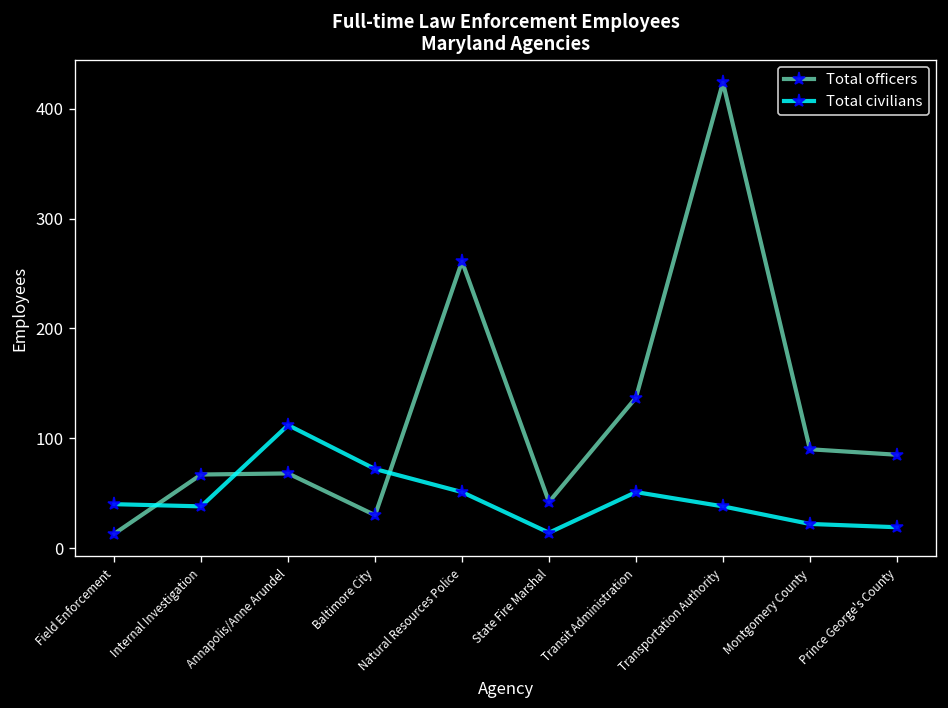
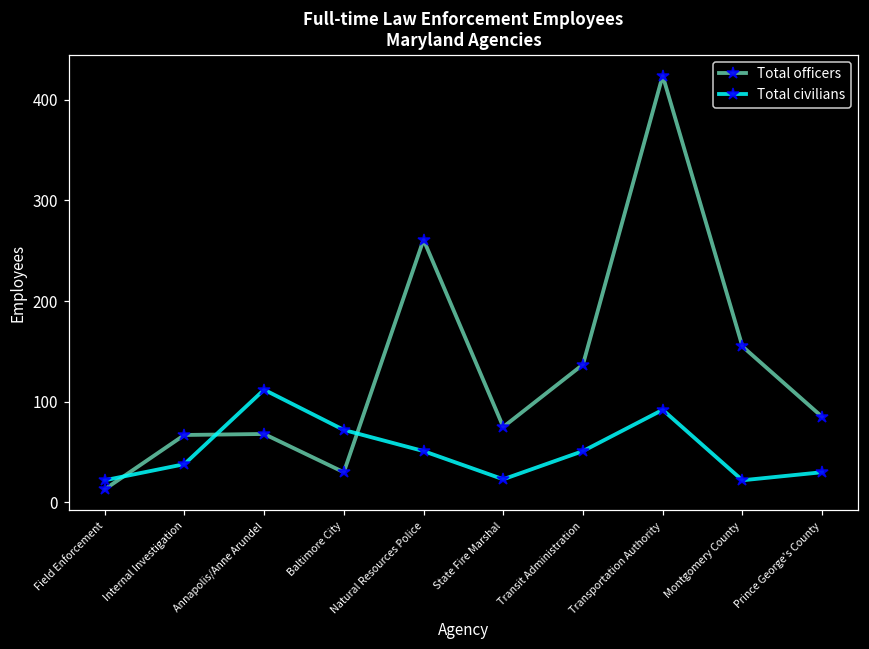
Total civilians, Field Enforcement: 40 -> 20
Total officers, State Fire Marshal: 40 -> 80
Total civilians, State Fire Marshal: 10 -> 20
Total civilians, Transportation Authority: 40 -> 90
Total officers, Montgomery County: 90 -> 160
Total civilians, Prince George's County: 20 -> 30
